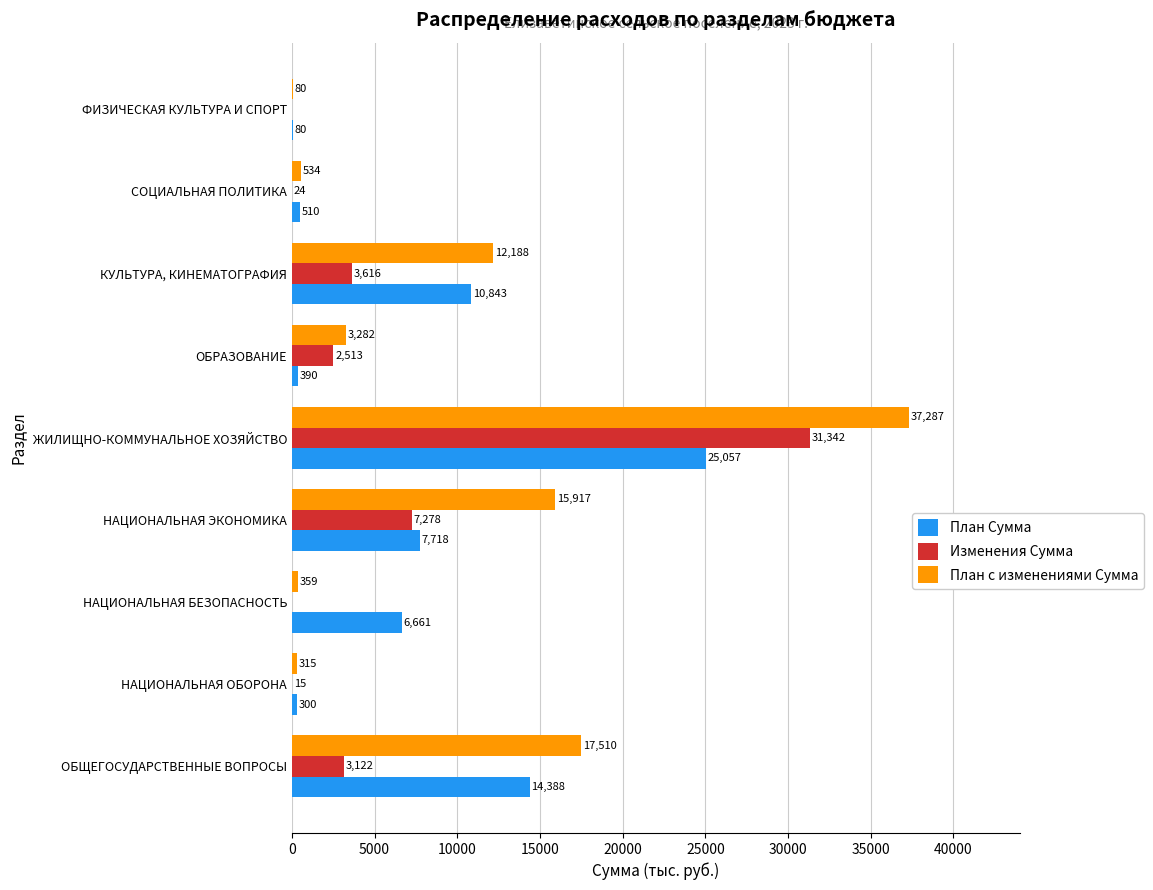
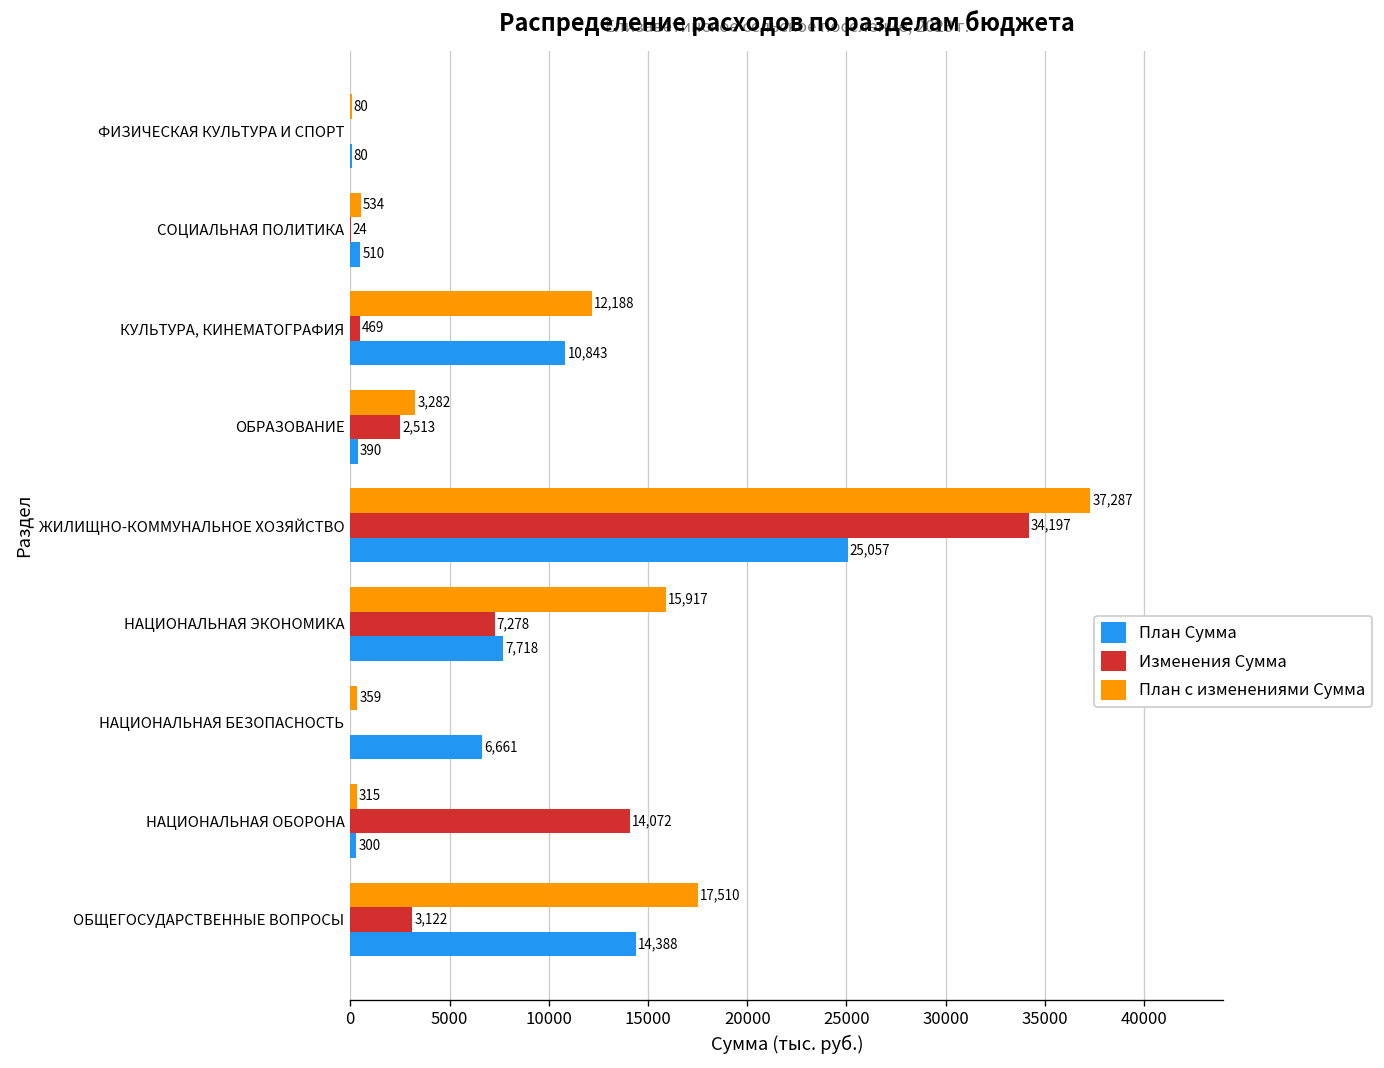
Изменения Сумма, КУЛЬТУРА, КИНЕМАТОГРАФИЯ: 3,616 -> 469
Изменения Сумма, ЖИЛИЩНО-КОММУНАЛЬНОЕ ХОЗЯЙСТВО: 31,342 -> 34,197
Изменения Сумма, НАЦИОНАЛЬНАЯ ОБОРОНА: 15 -> 14,072
